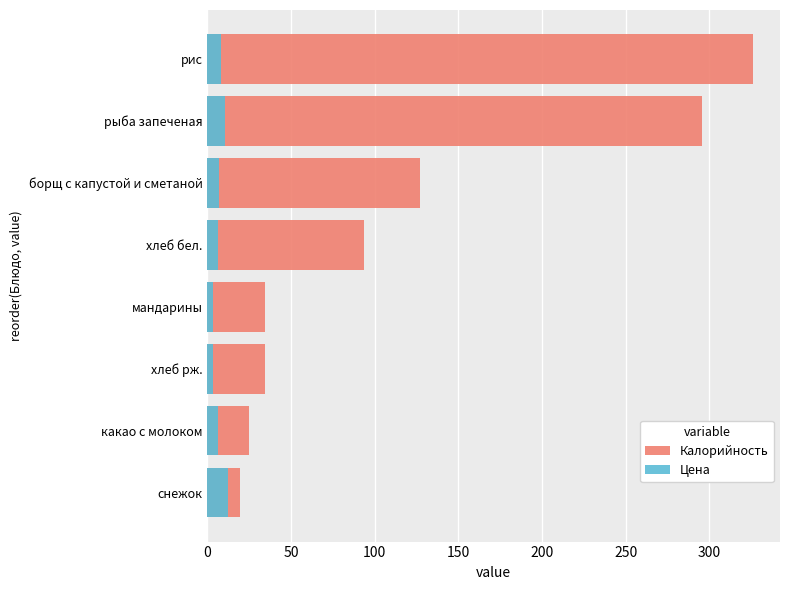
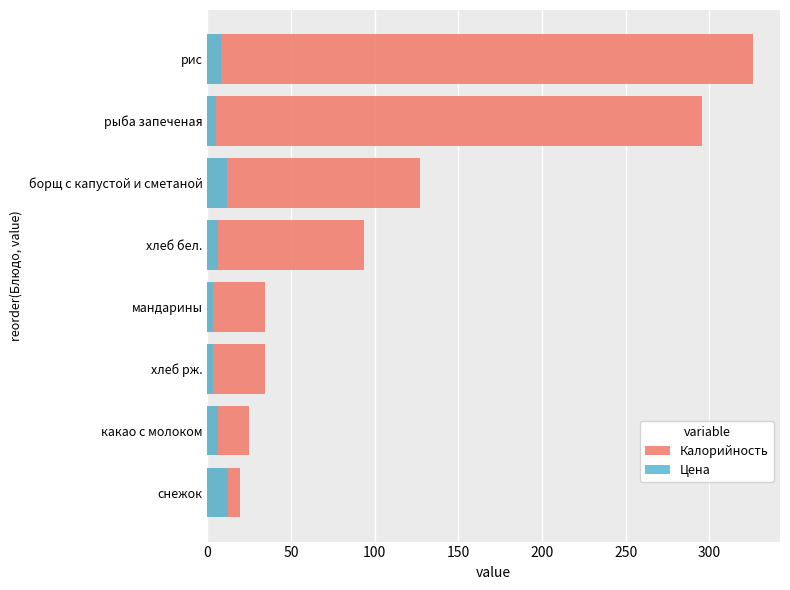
Цена, рыба запеченая: 10 -> 5
Цена, борщ с капустой и сметаной: 7 -> 12
